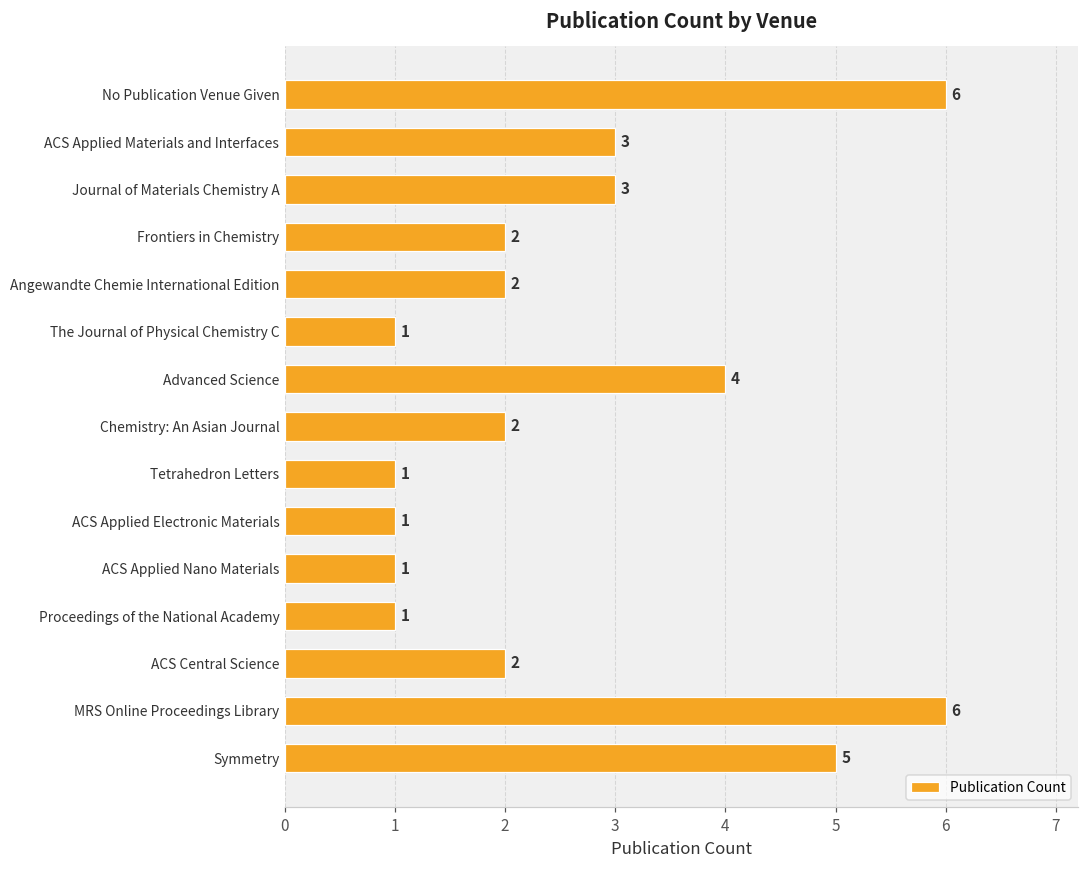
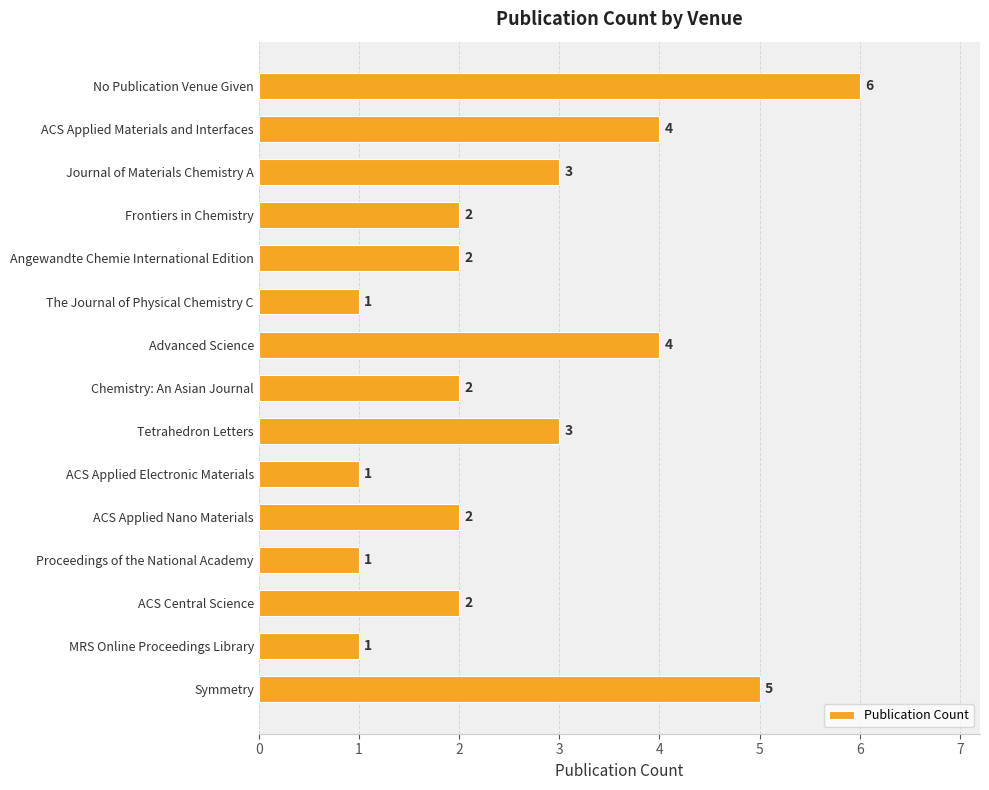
ACS Applied Materials and Interfaces: 3 -> 4
Tetrahedron Letters: 1 -> 3
ACS Applied Nano Materials: 1 -> 2
MRS Online Proceedings Library: 6 -> 1
